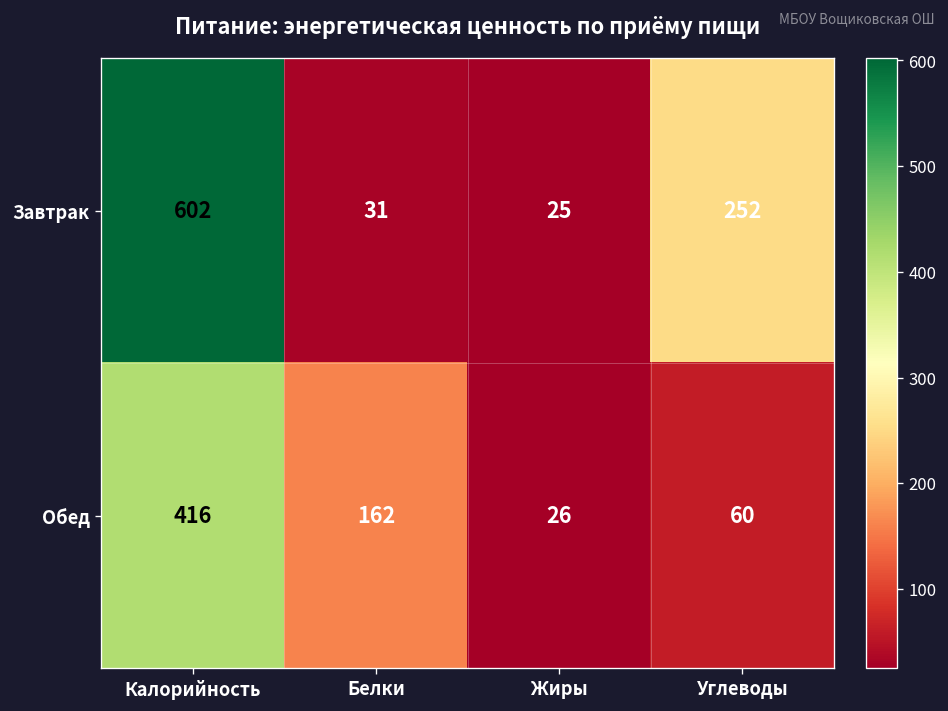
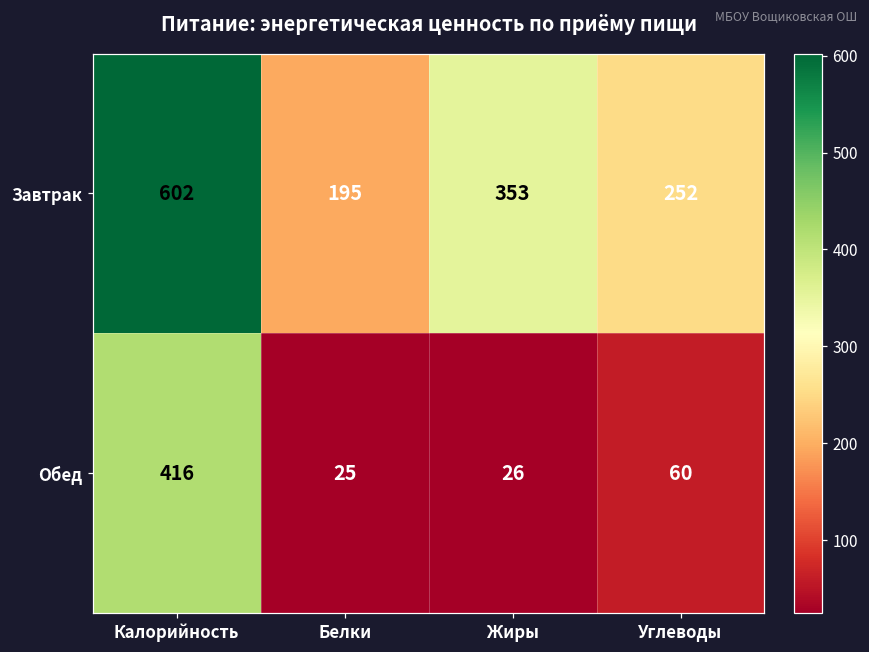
Завтрак, Белки: 31 -> 195
Завтрак, Жиры: 25 -> 353
Обед, Белки: 162 -> 25
